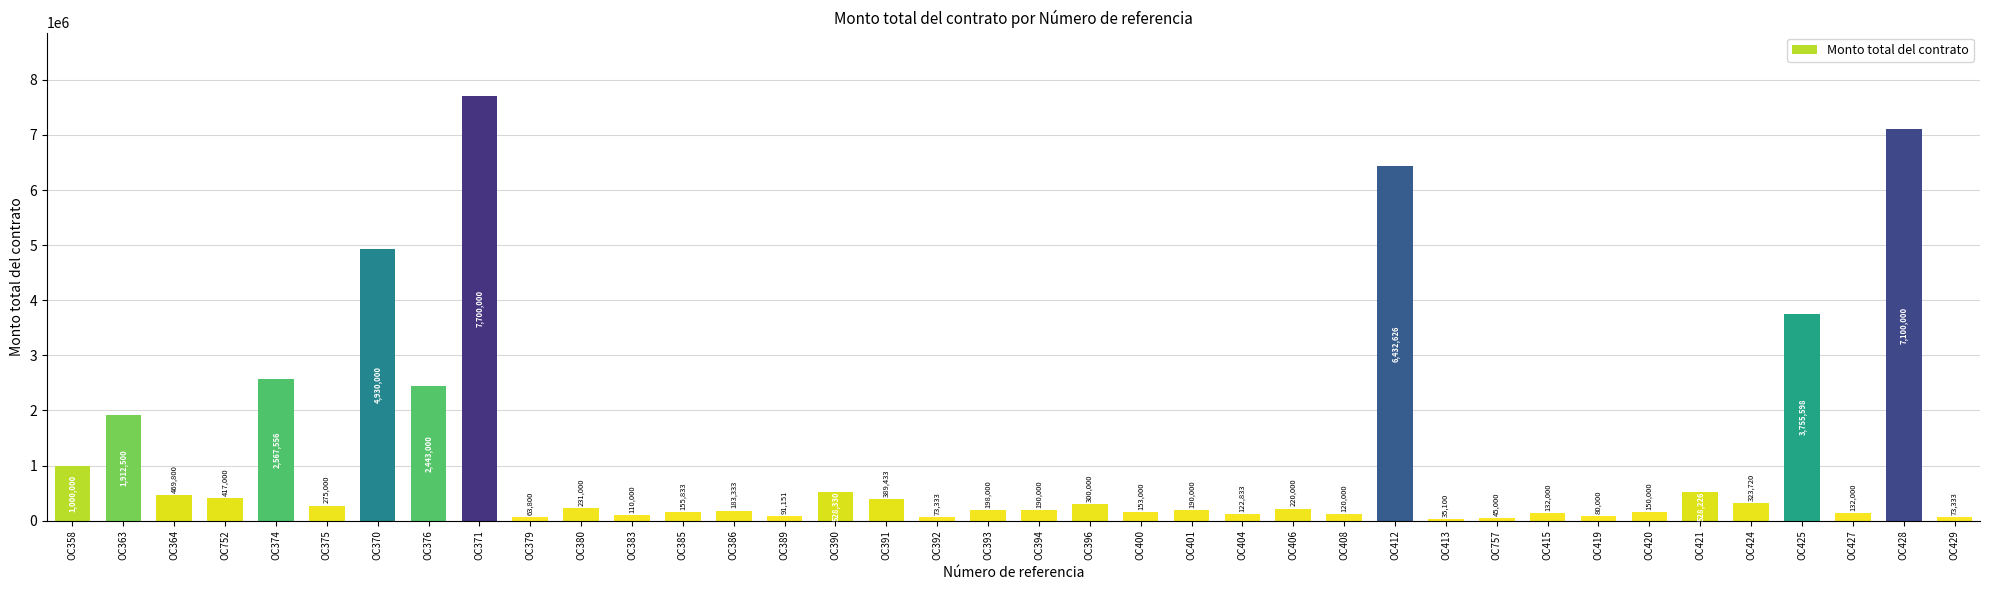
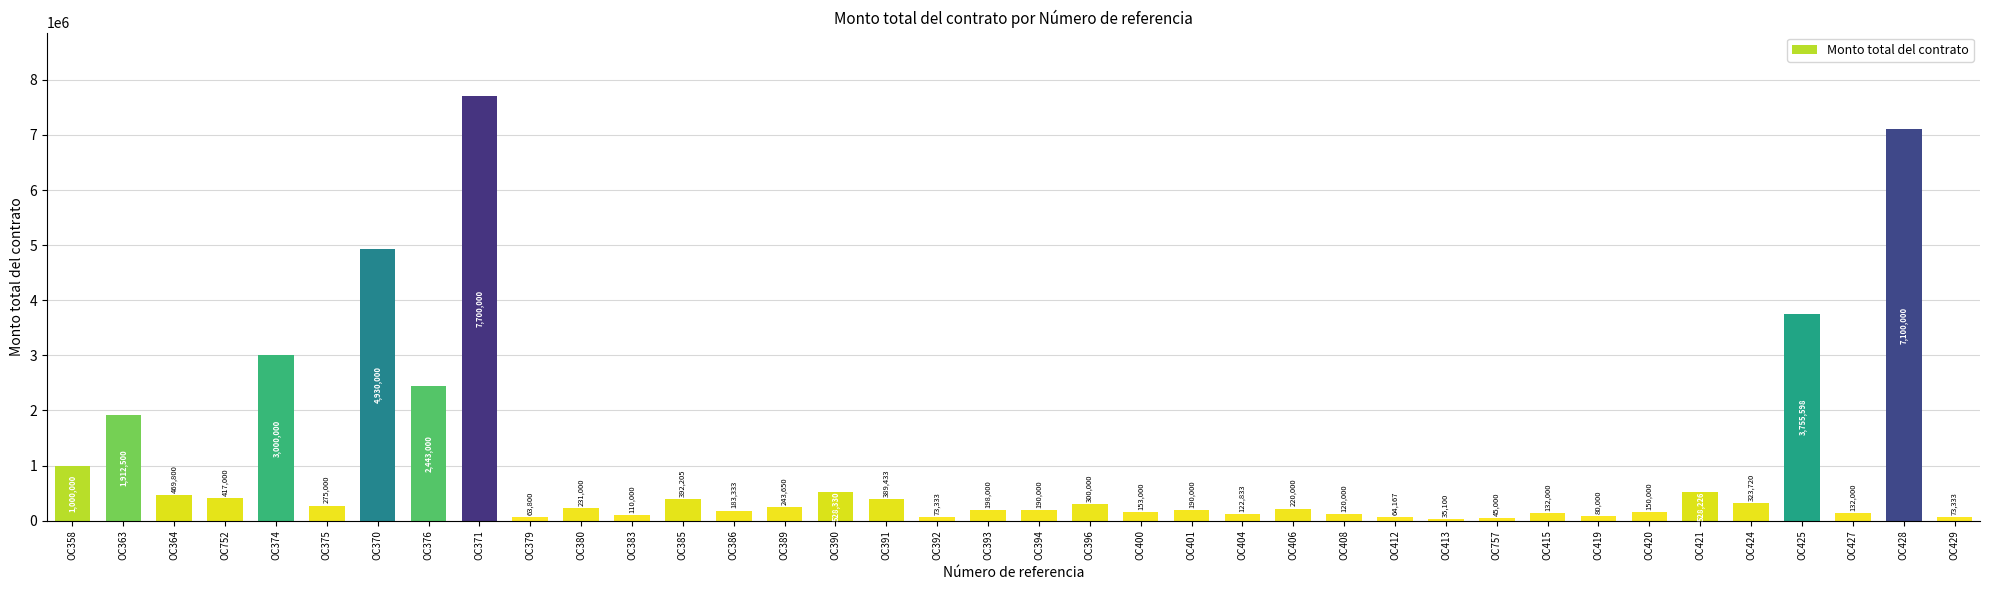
OC374: 2,567,556 -> 3,000,000
OC385: 155,833 -> 392,205
OC389: 91,151 -> 243,650
OC412: 6,432,626 -> 64,167
